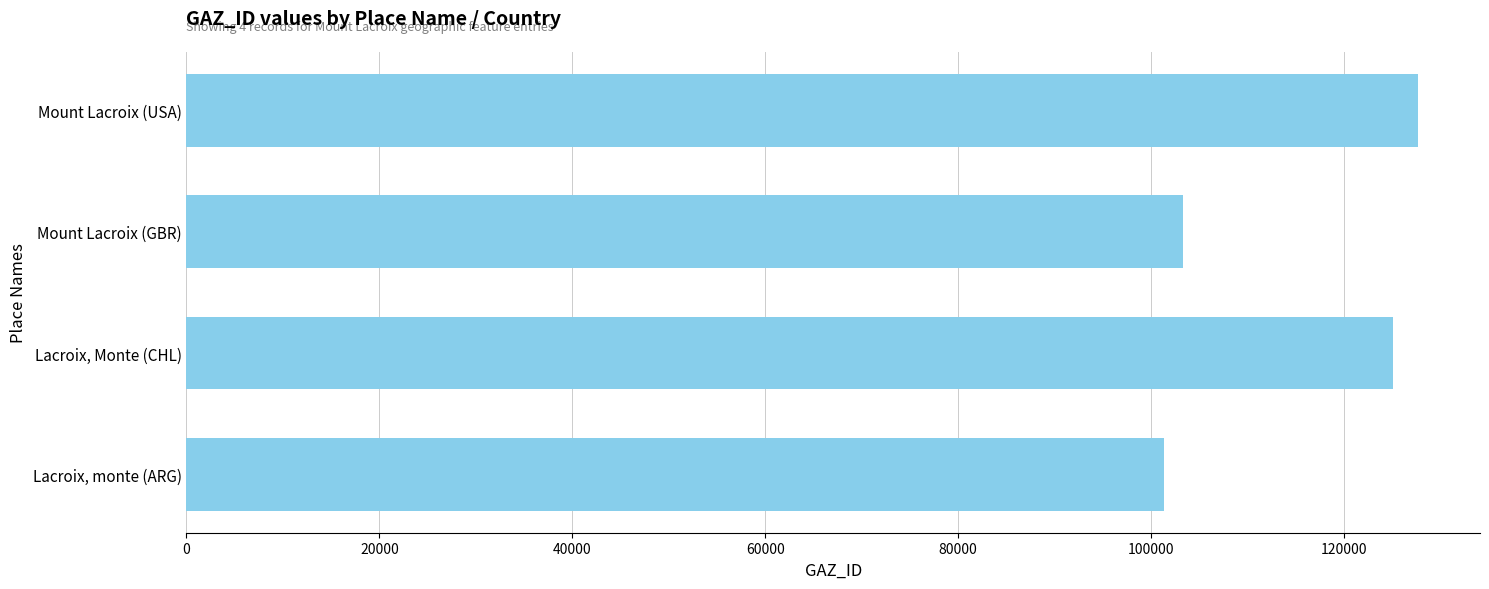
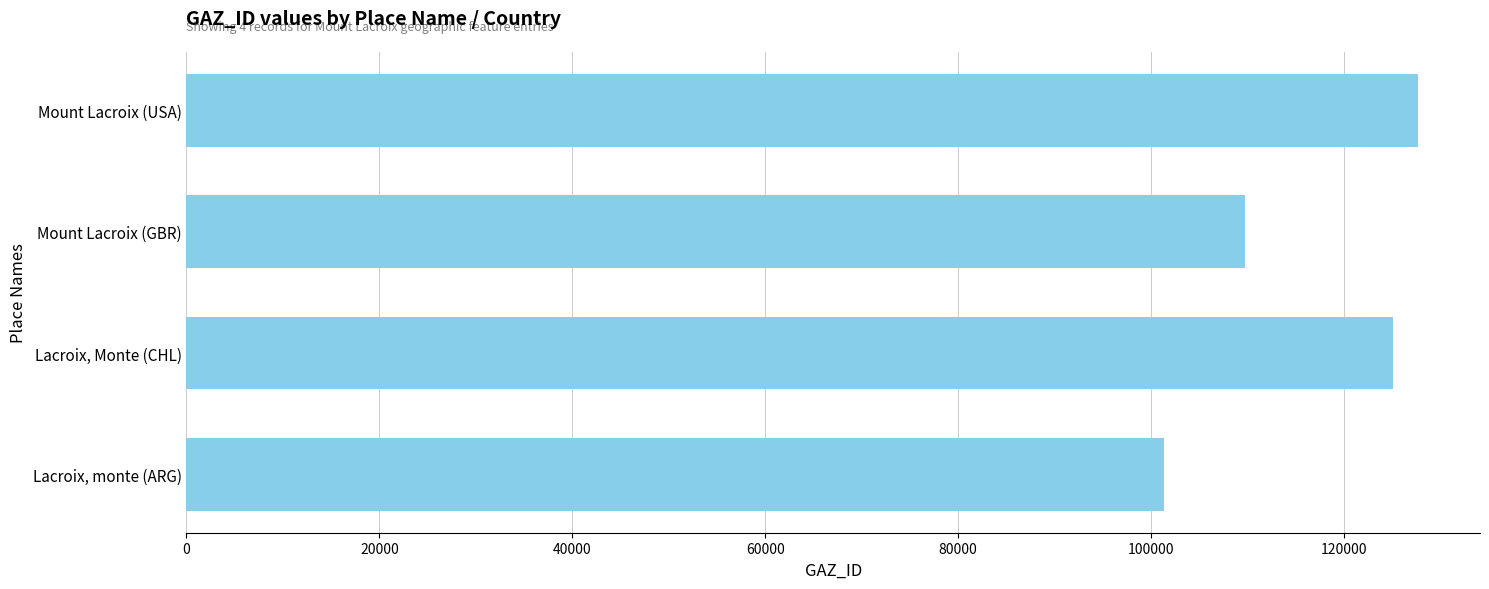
Mount Lacroix (GBR): 103000 -> 110000
